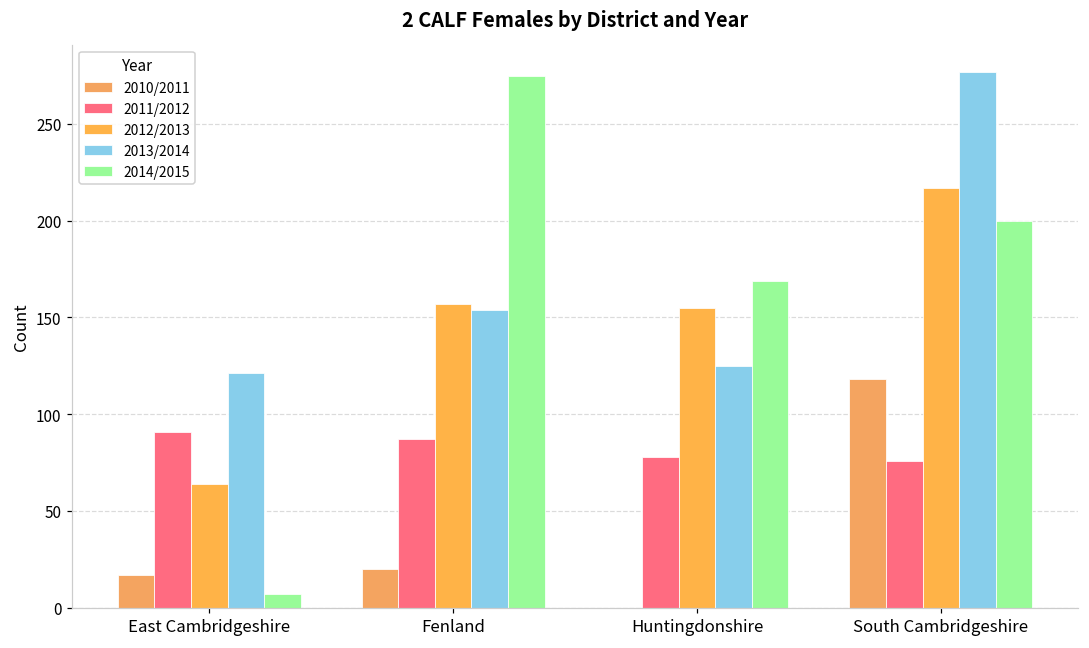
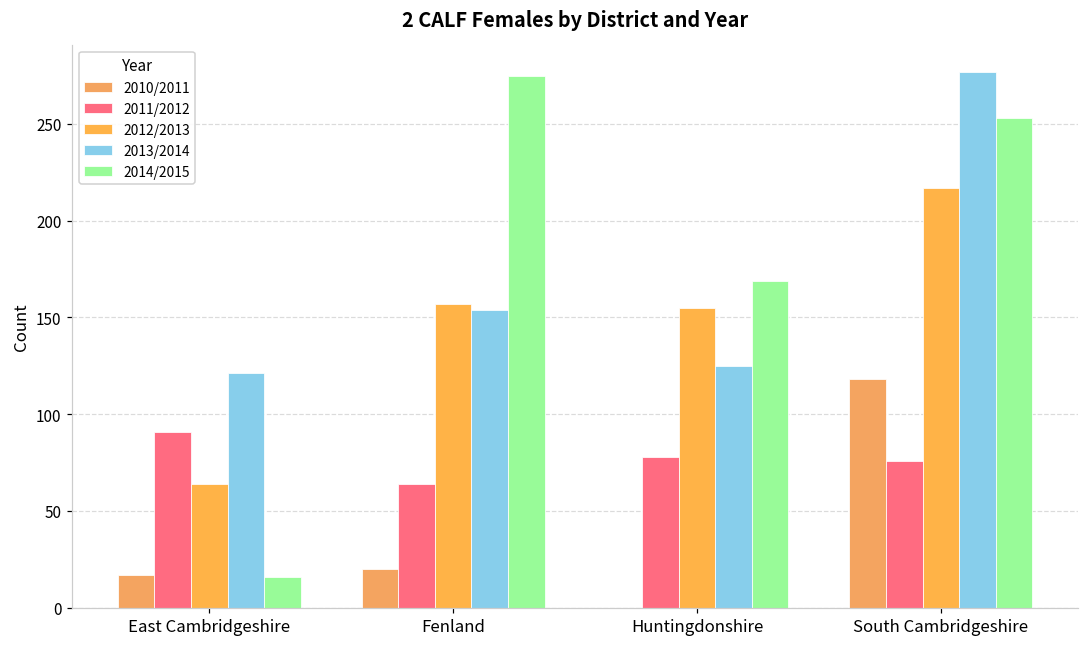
2014/2015, East Cambridgeshire: 7 -> 16
2011/2012, Fenland: 87 -> 64
2014/2015, South Cambridgeshire: 200 -> 253
